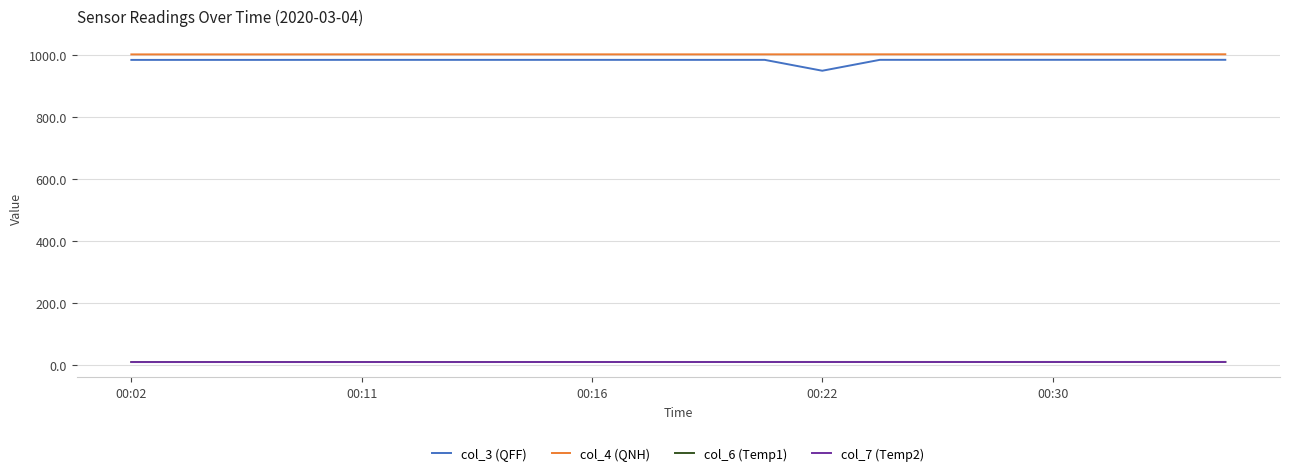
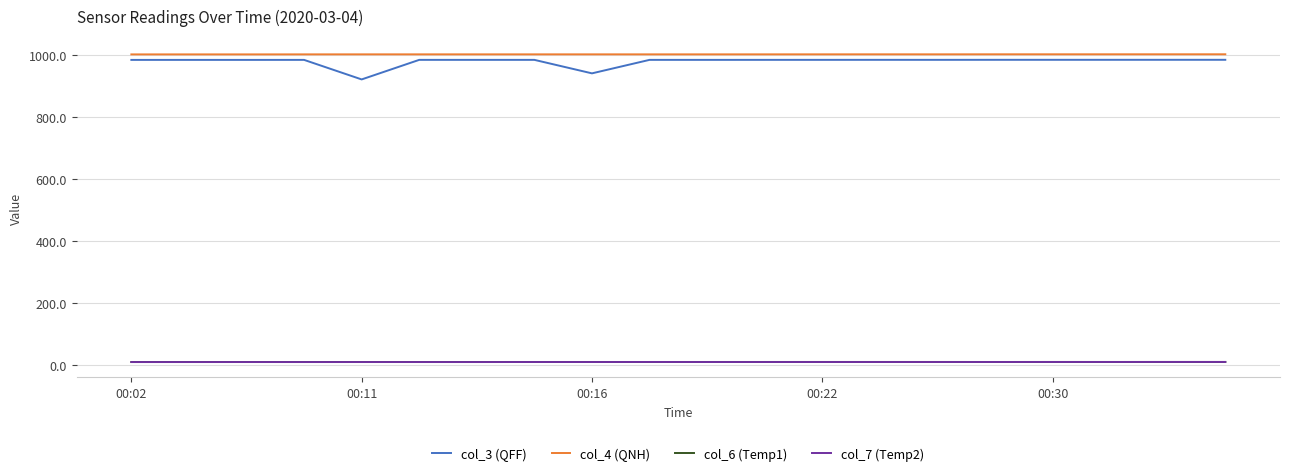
col_3 (QFF), 00:11: 990 -> 920
col_3 (QFF), 00:16: 990 -> 940
col_3 (QFF), 00:22: 950 -> 990
